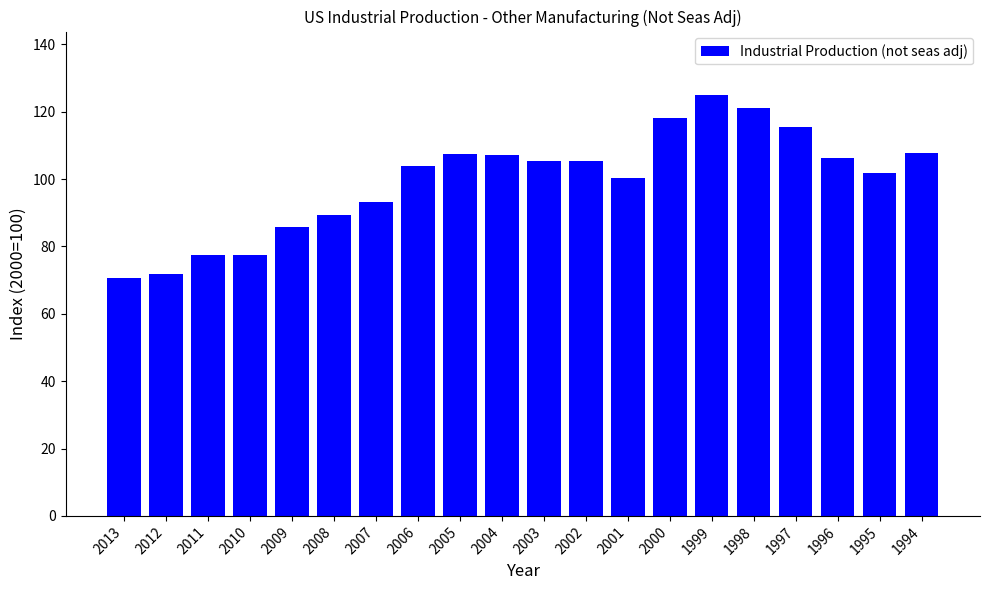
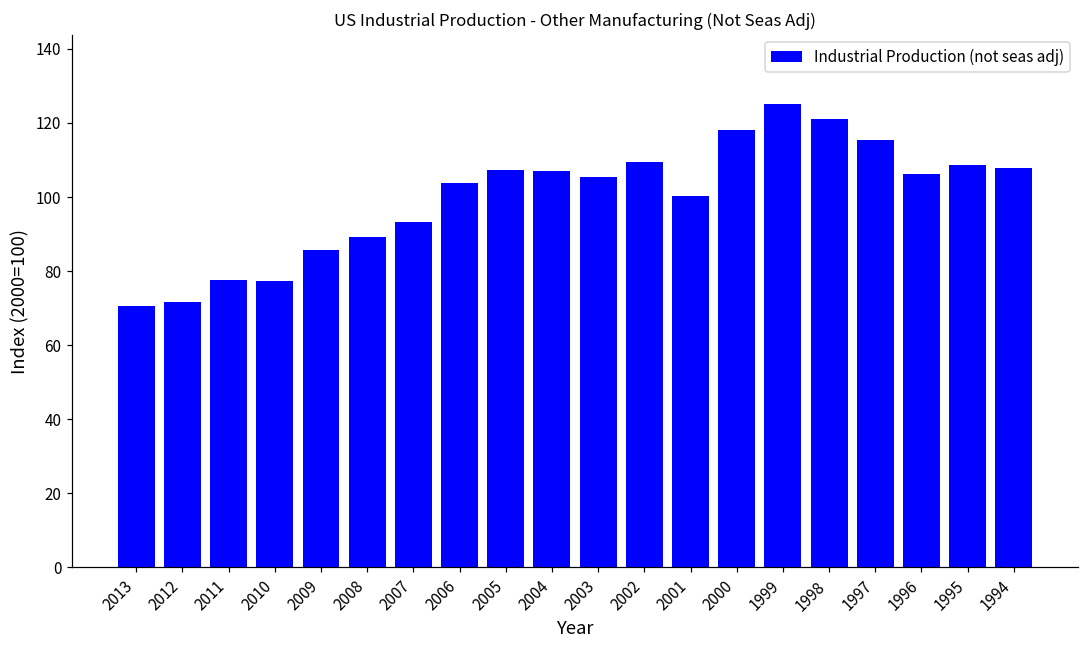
2002: 106 -> 110
1995: 102 -> 109
